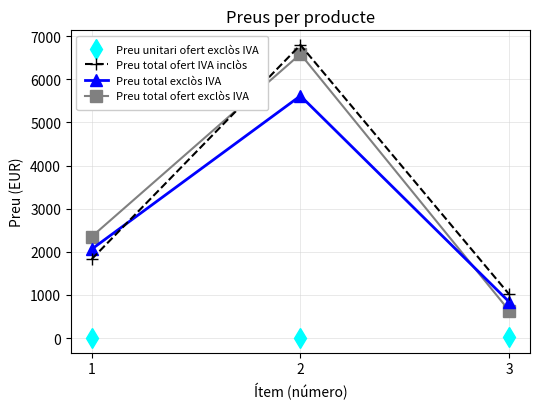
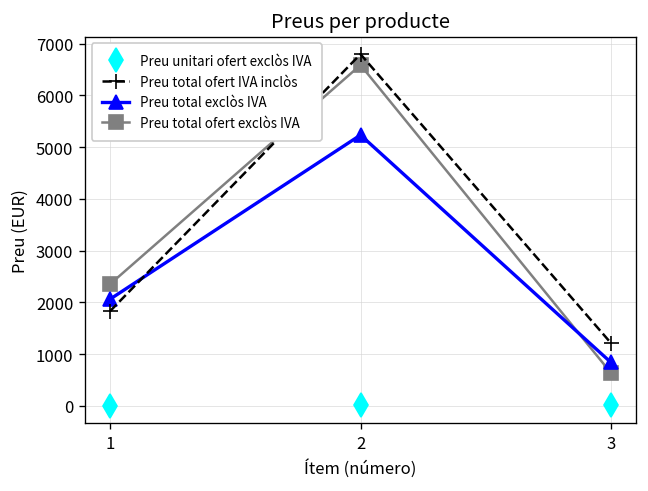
Preu total exclòs IVA, 2: 5600 -> 5200
Preu total ofert IVA inclòs, 3: 1000 -> 1200
